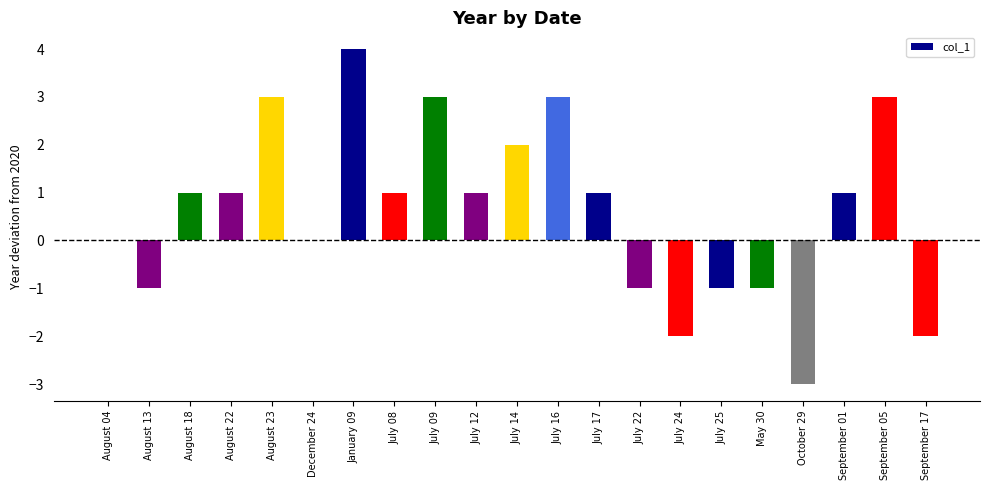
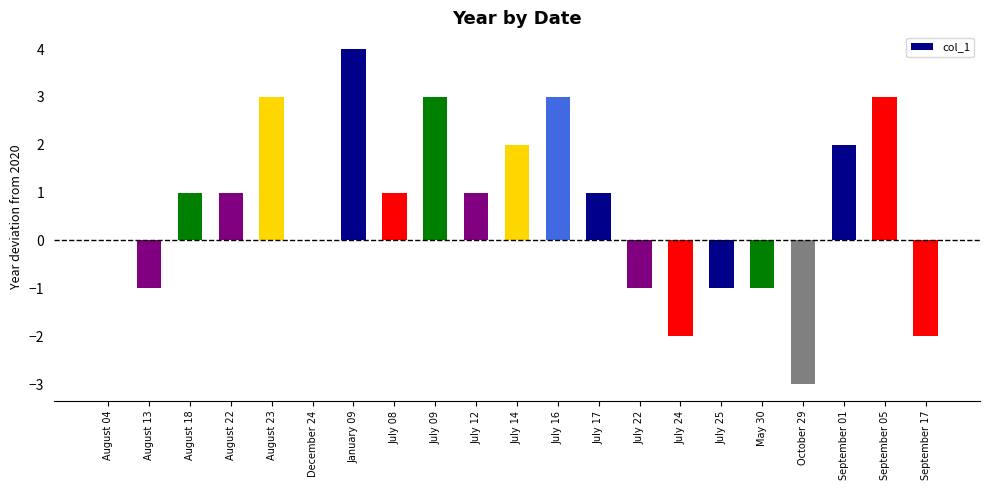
September 01: 1.0 -> 2.0
